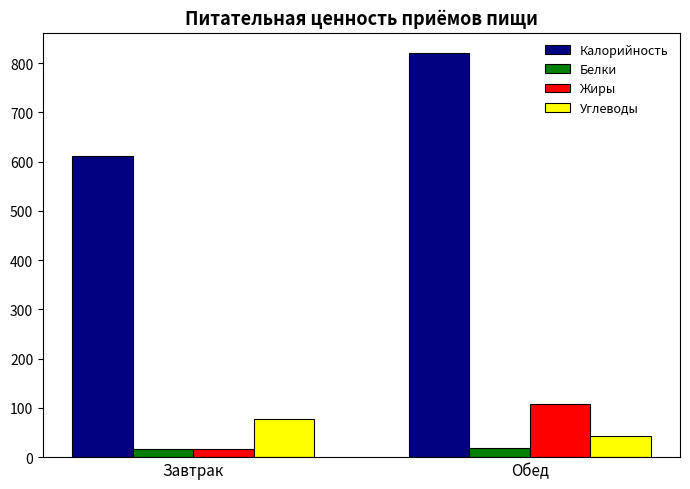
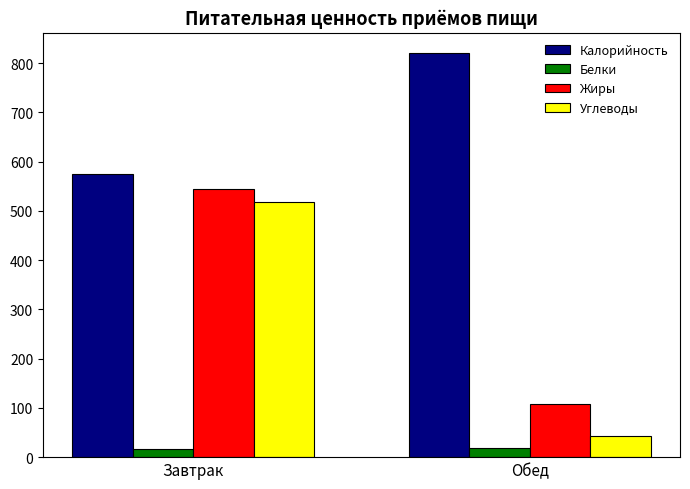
Калорийность, Завтрак: 610 -> 570
Жиры, Завтрак: 20 -> 540
Углеводы, Завтрак: 80 -> 520
